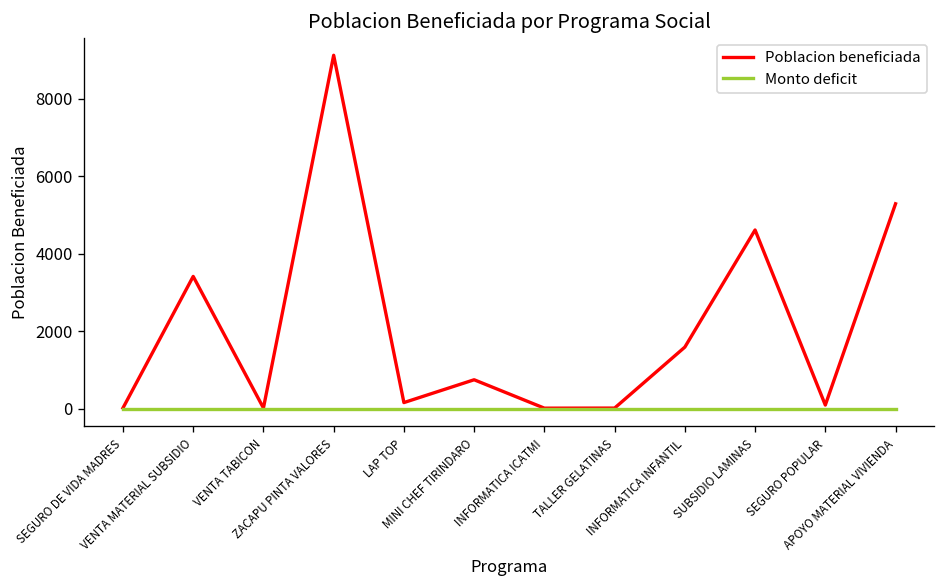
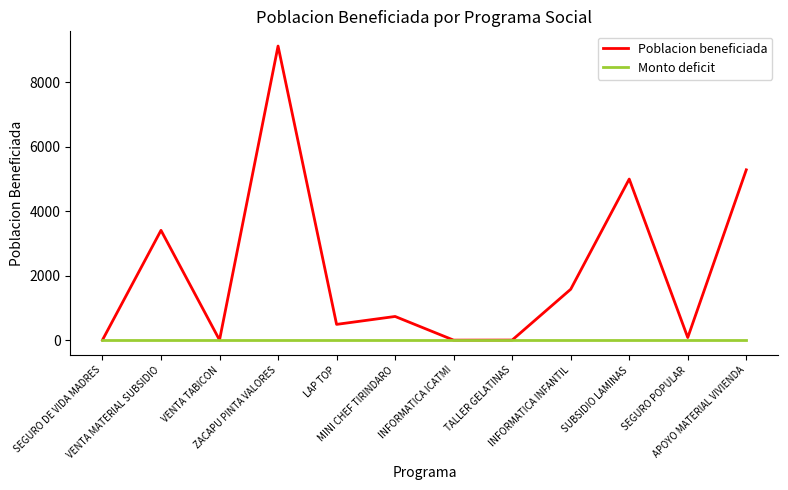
Poblacion beneficiada, LAP TOP: 200 -> 500
Poblacion beneficiada, SUBSIDIO LAMINAS: 4600 -> 5000
